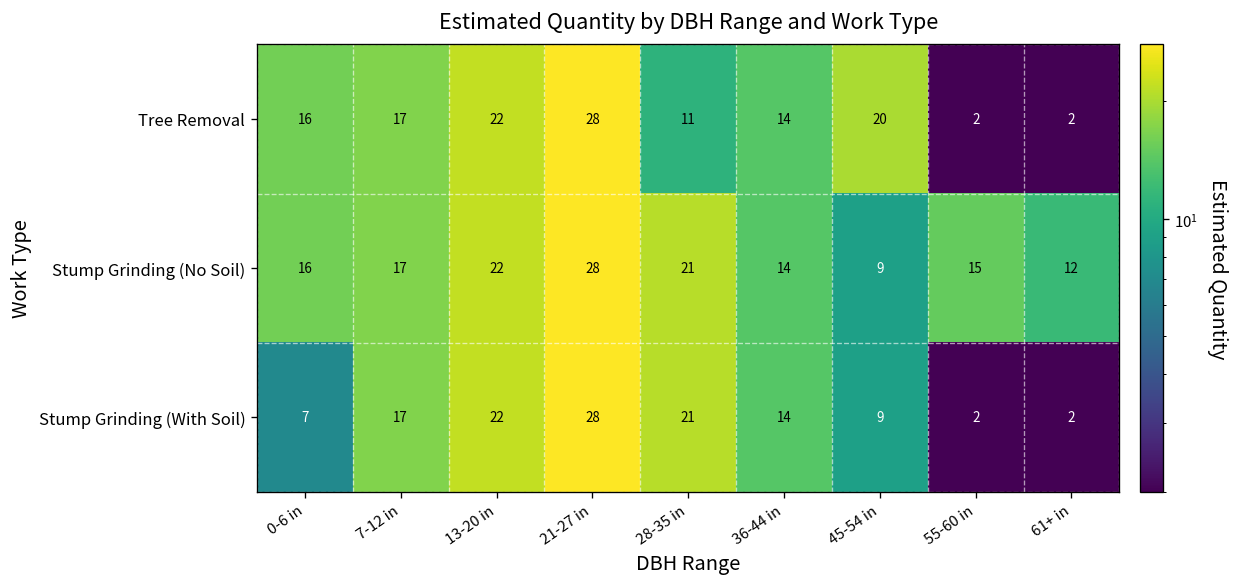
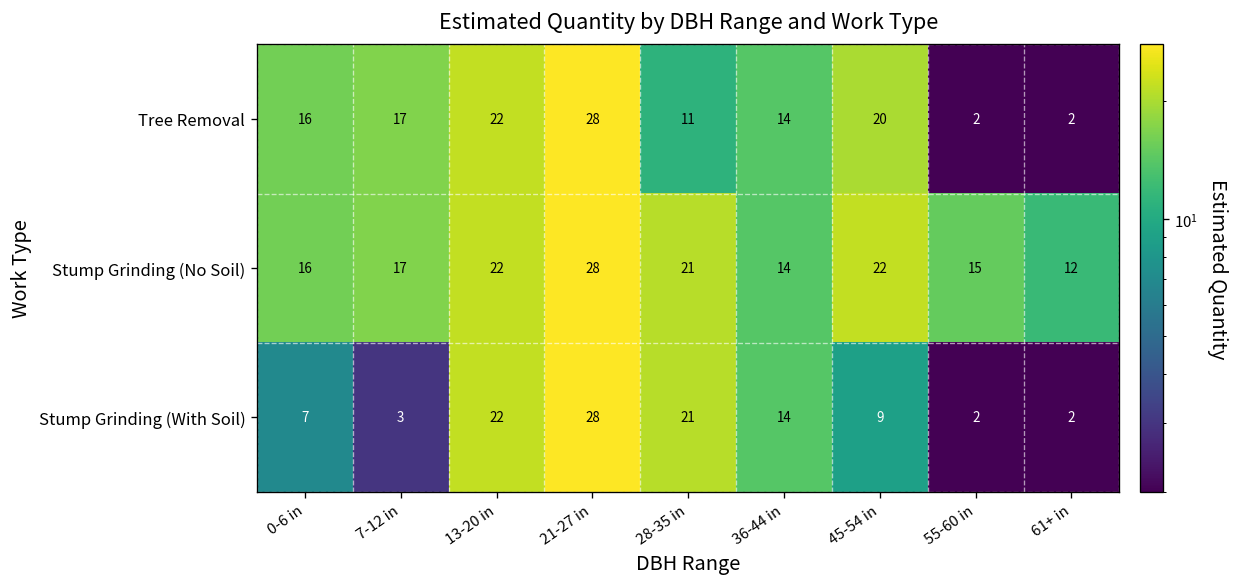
Stump Grinding (No Soil), 45-54 in: 9 -> 22
Stump Grinding (With Soil), 7-12 in: 17 -> 3
